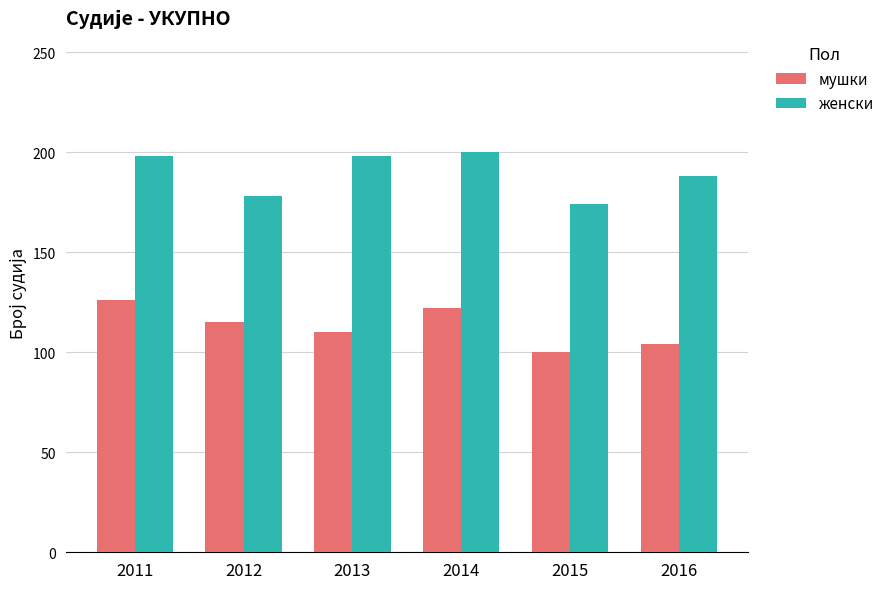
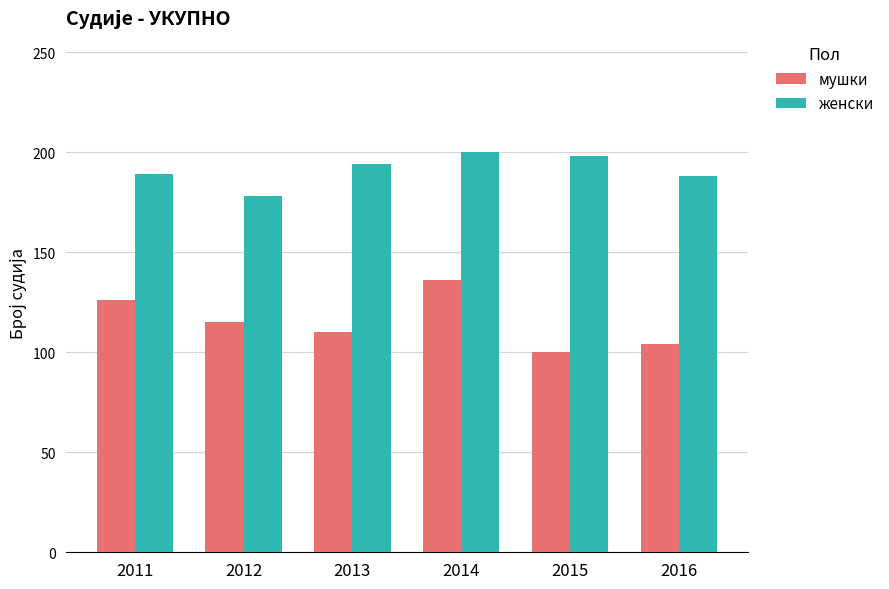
женски, 2011: 198 -> 189
женски, 2013: 198 -> 194
мушки, 2014: 122 -> 136
женски, 2015: 174 -> 198
